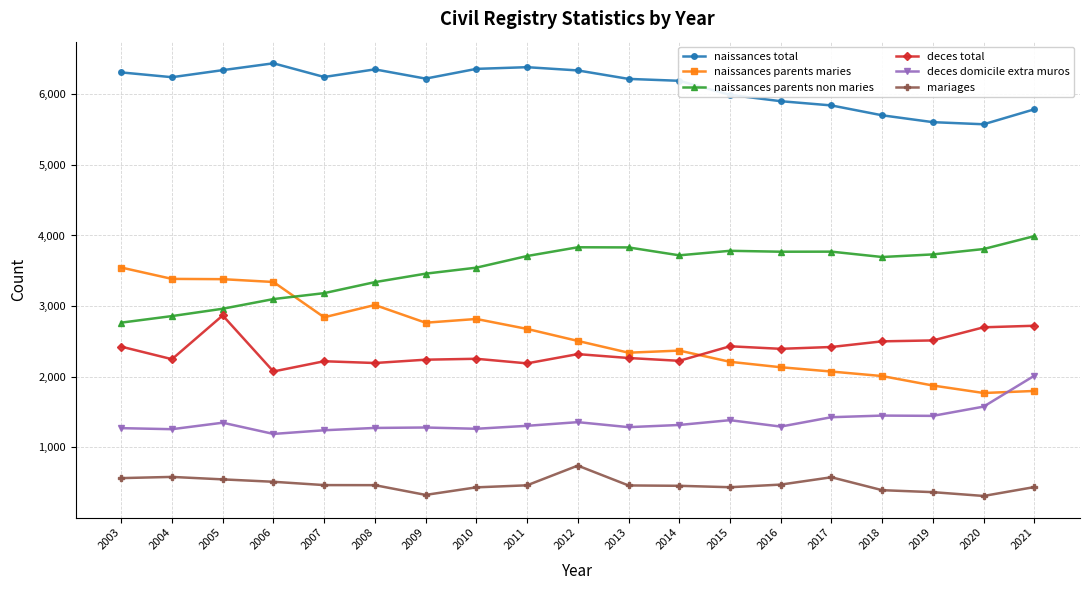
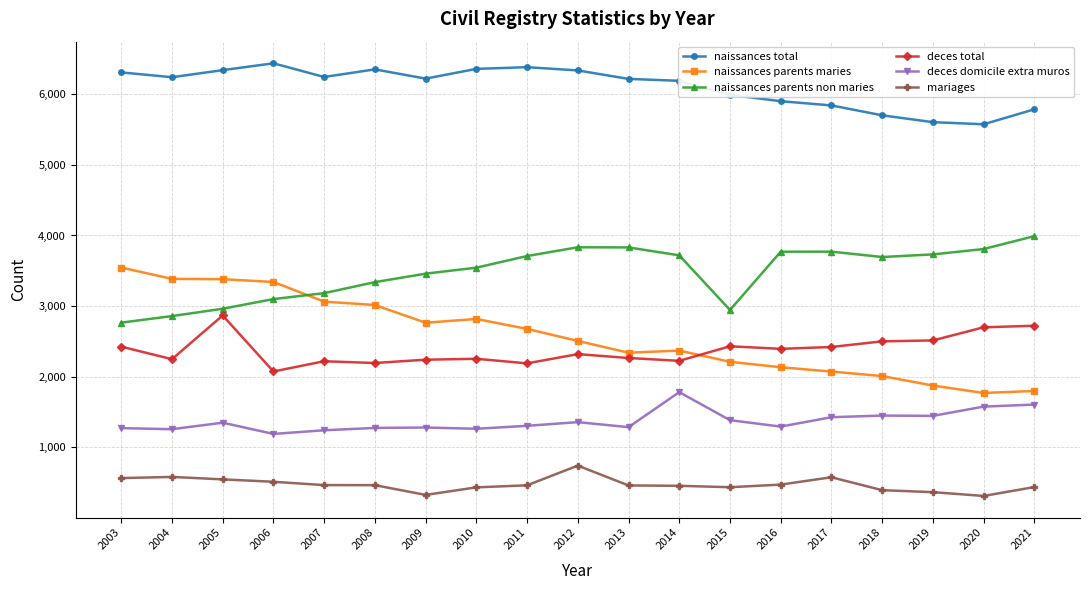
naissances parents maries, 2007: 2,800 -> 3,100
deces domicile extra muros, 2014: 1,300 -> 1,800
naissances parents non maries, 2015: 3,800 -> 2,900
deces domicile extra muros, 2021: 2,000 -> 1,600
